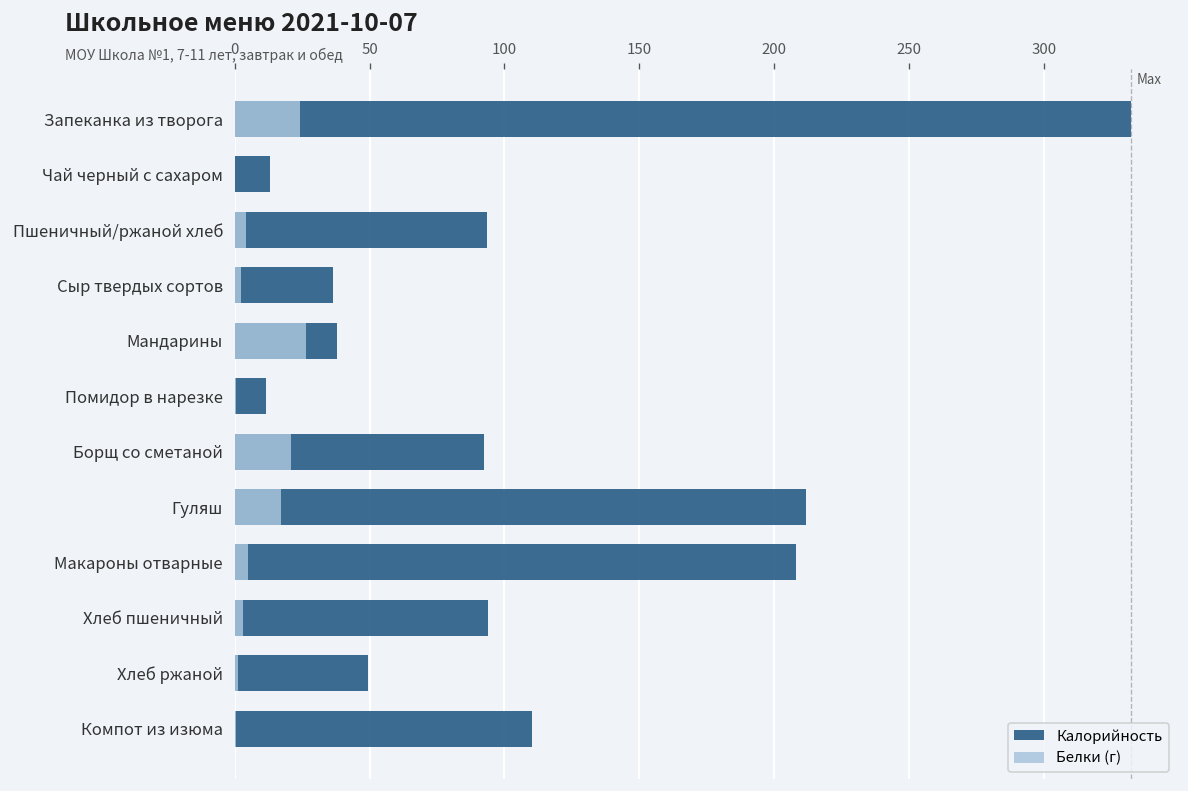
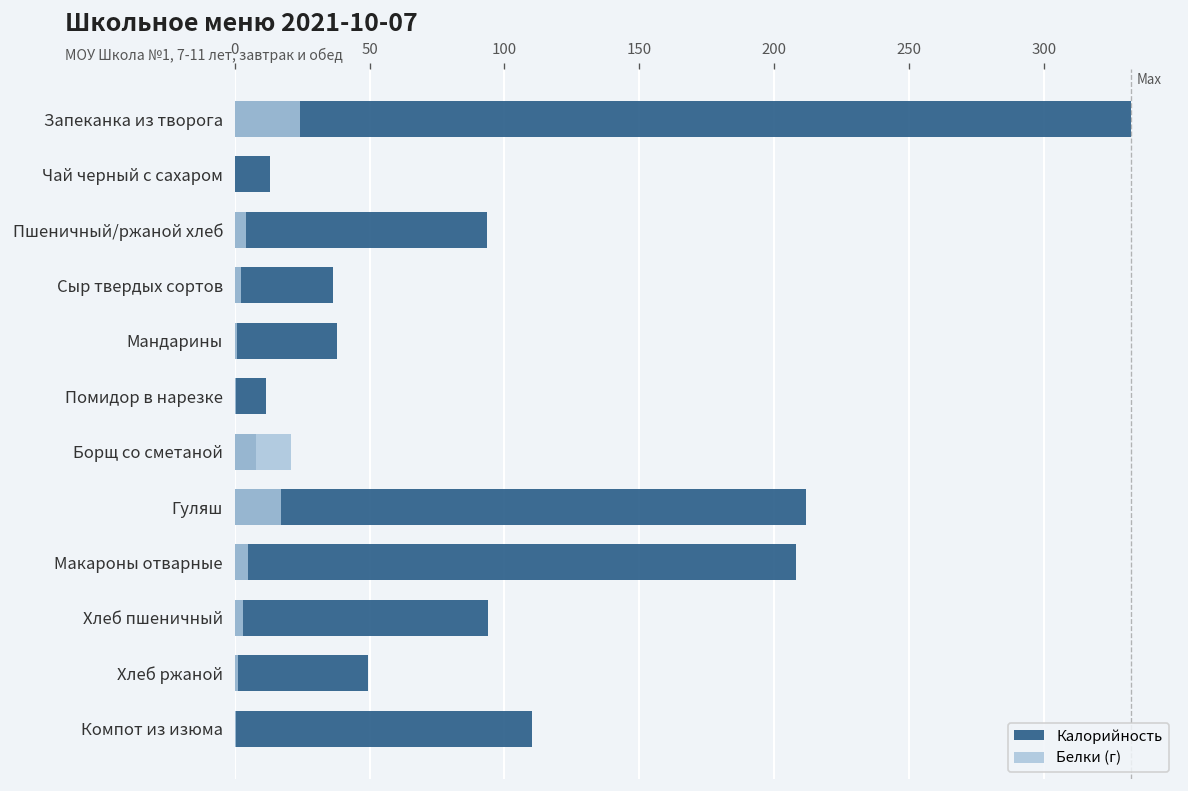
Белки (г), Мандарины: 27 -> 1
Калорийность, Борщ со сметаной: 92 -> 8
